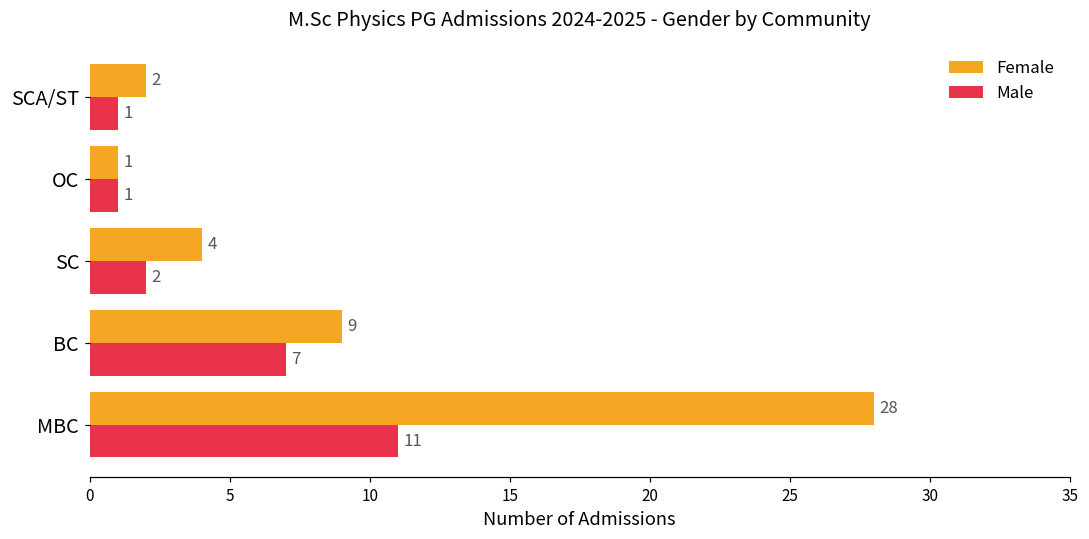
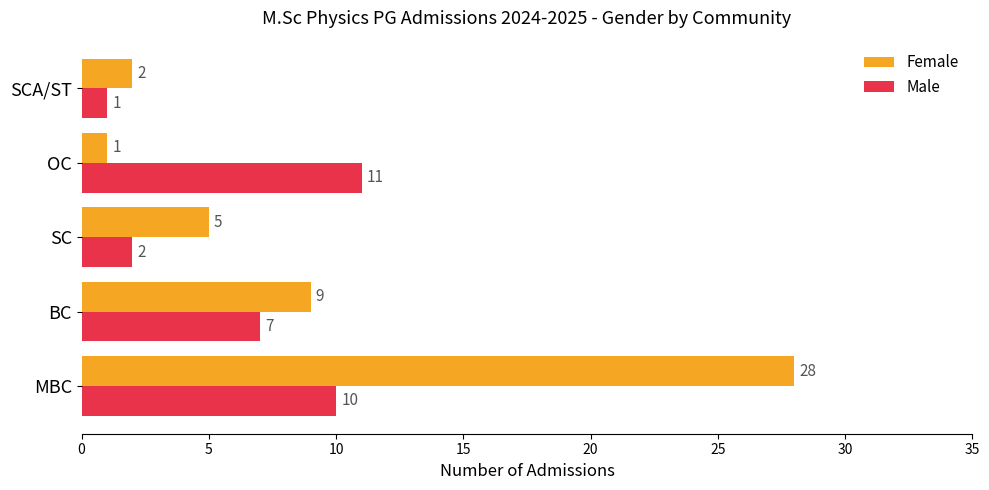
Male, OC: 1 -> 11
Female, SC: 4 -> 5
Male, MBC: 11 -> 10
